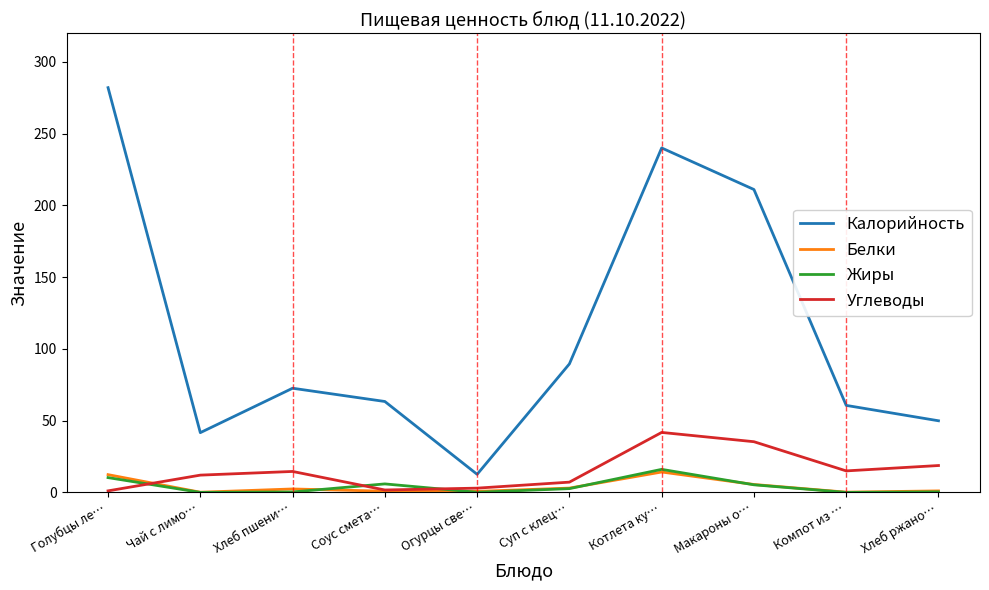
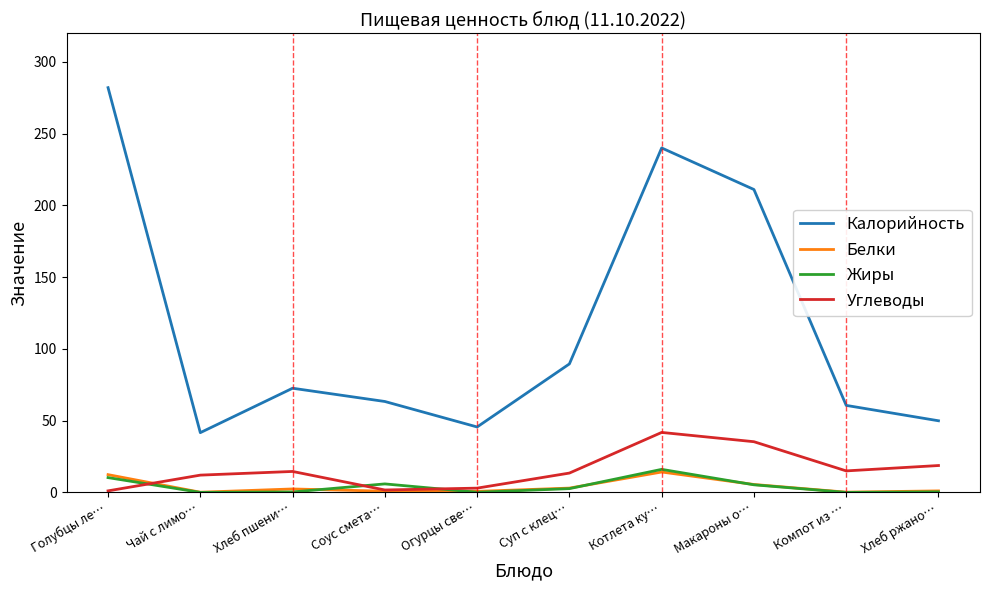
Калорийность, Огурцы све…: 13 -> 46
Углеводы, Суп с клец…: 7 -> 13
